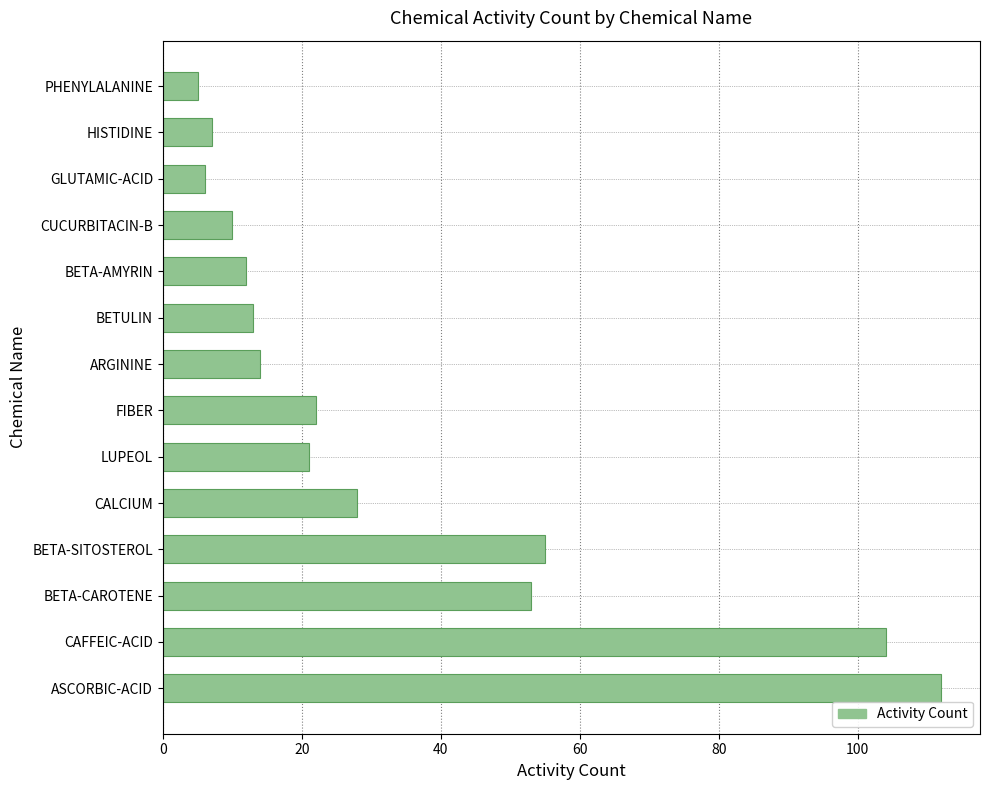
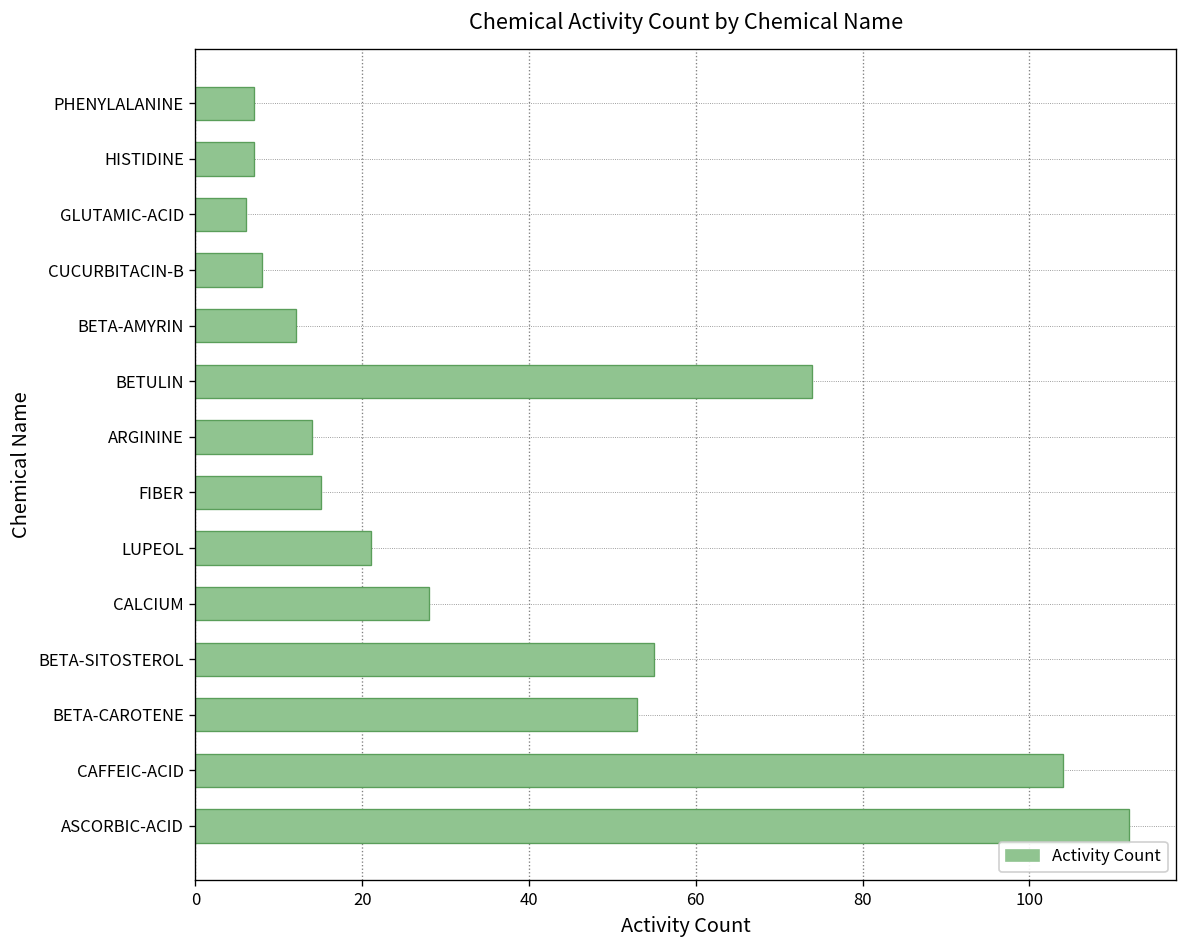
PHENYLALANINE: 5 -> 7
CUCURBITACIN-B: 10 -> 8
BETULIN: 13 -> 74
FIBER: 22 -> 15
